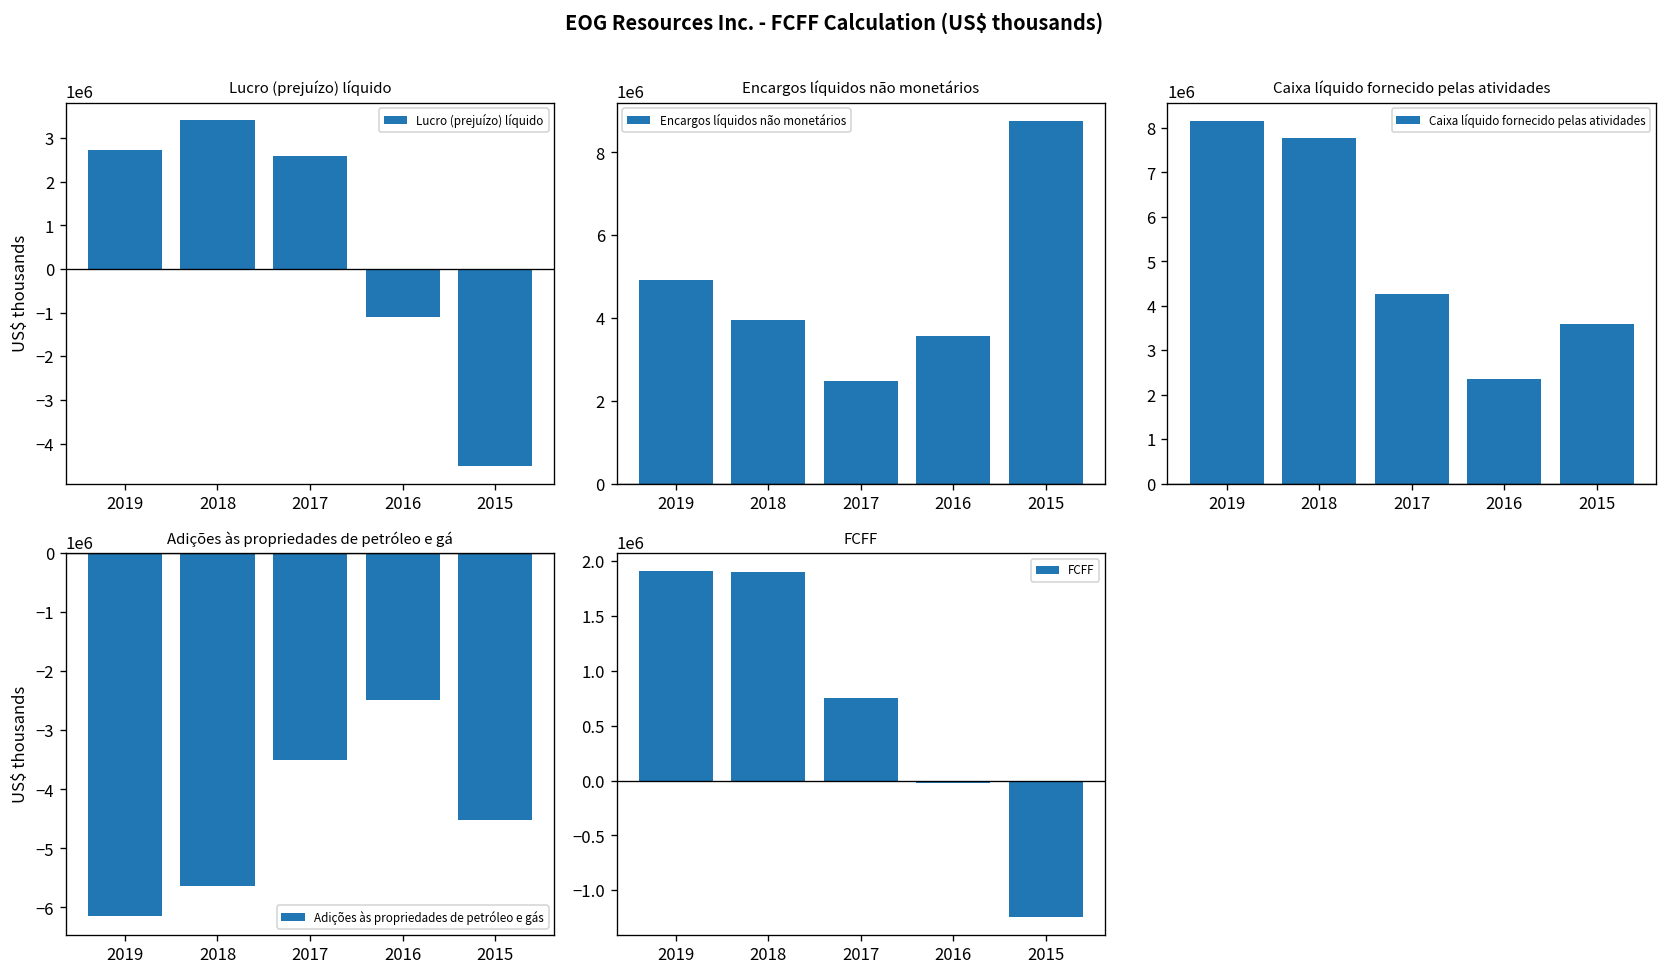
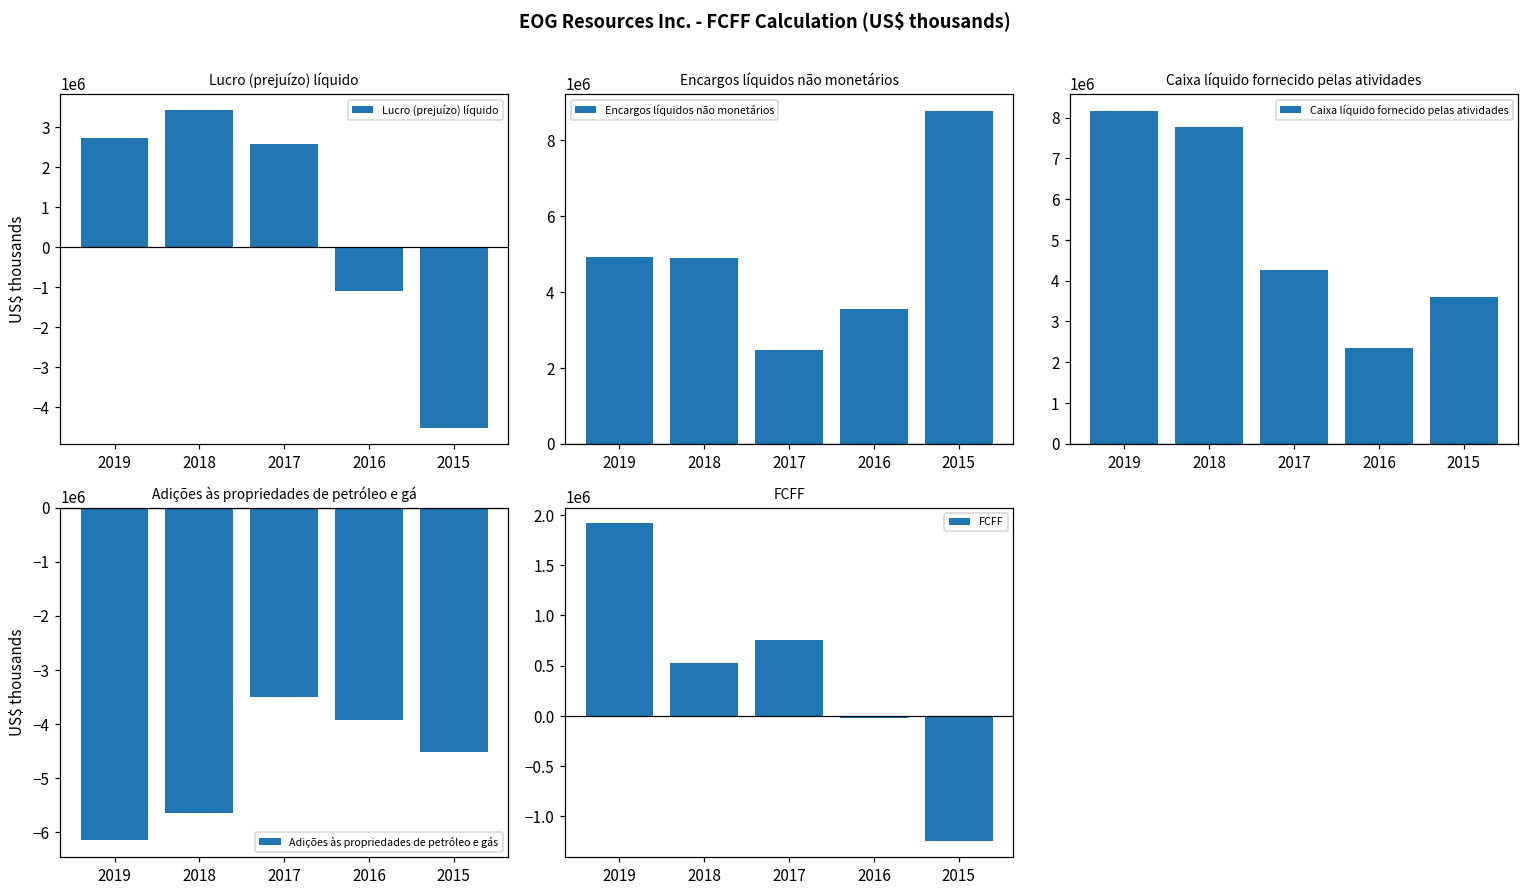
Encargos líquidos não monetários, 2018: 4000000 -> 4900000
Adições às propriedades de petróleo e gá, 2016: -2500000 -> -3900000
FCFF, 2018: 1900000 -> 500000
